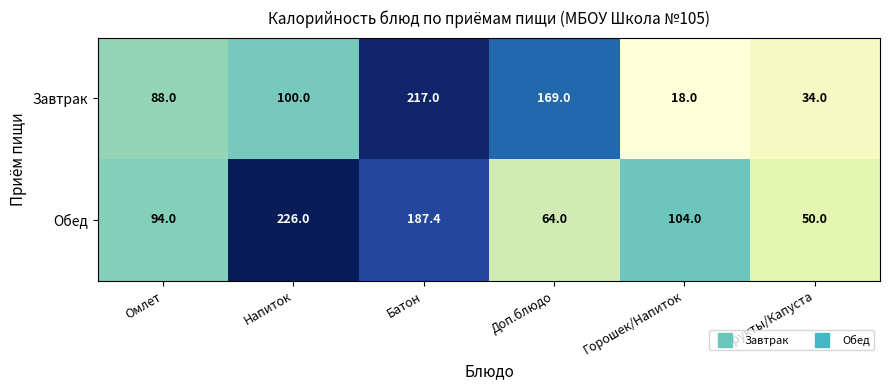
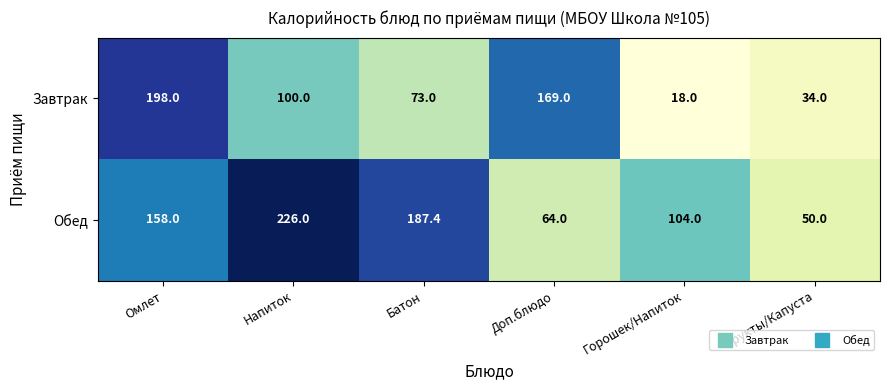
Завтрак, Омлет: 88.0 -> 198.0
Завтрак, Батон: 217.0 -> 73.0
Обед, Омлет: 94.0 -> 158.0
